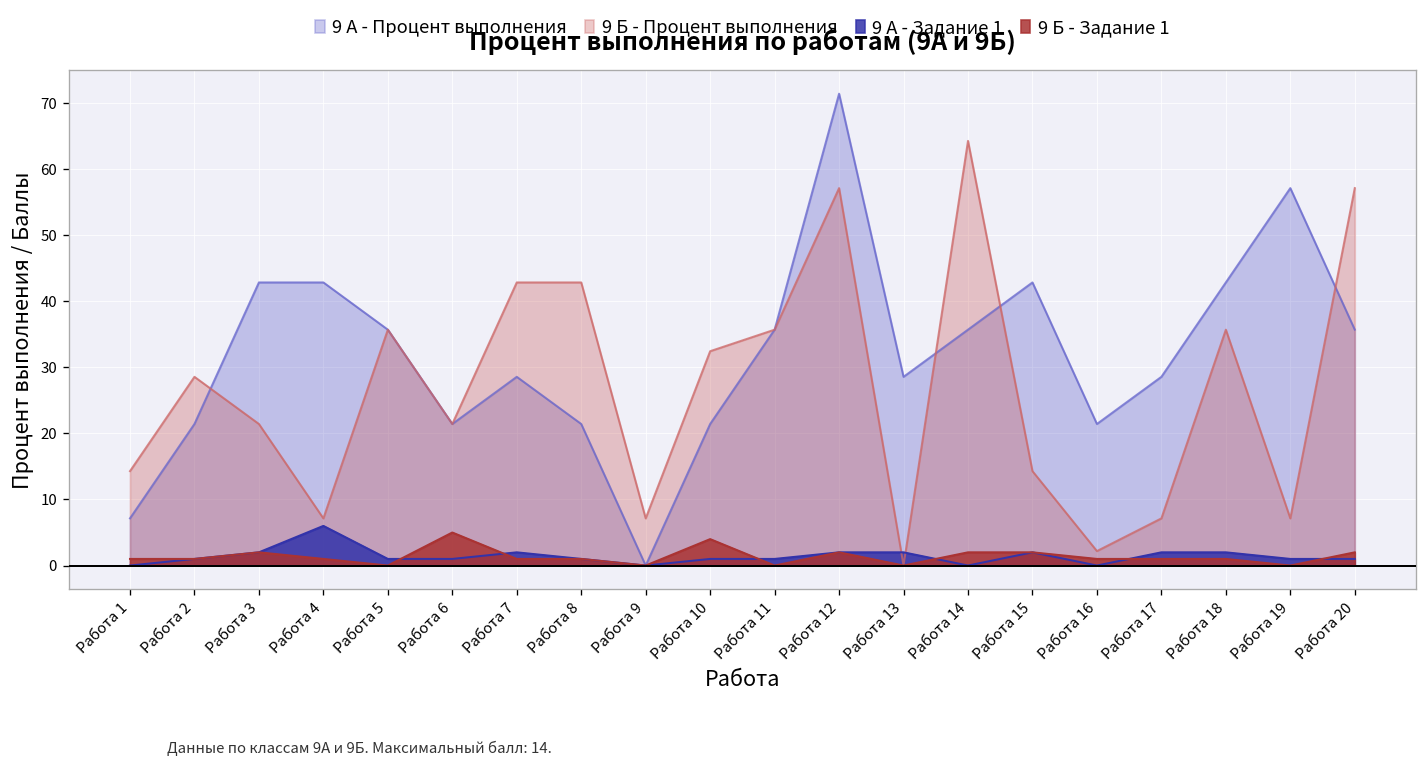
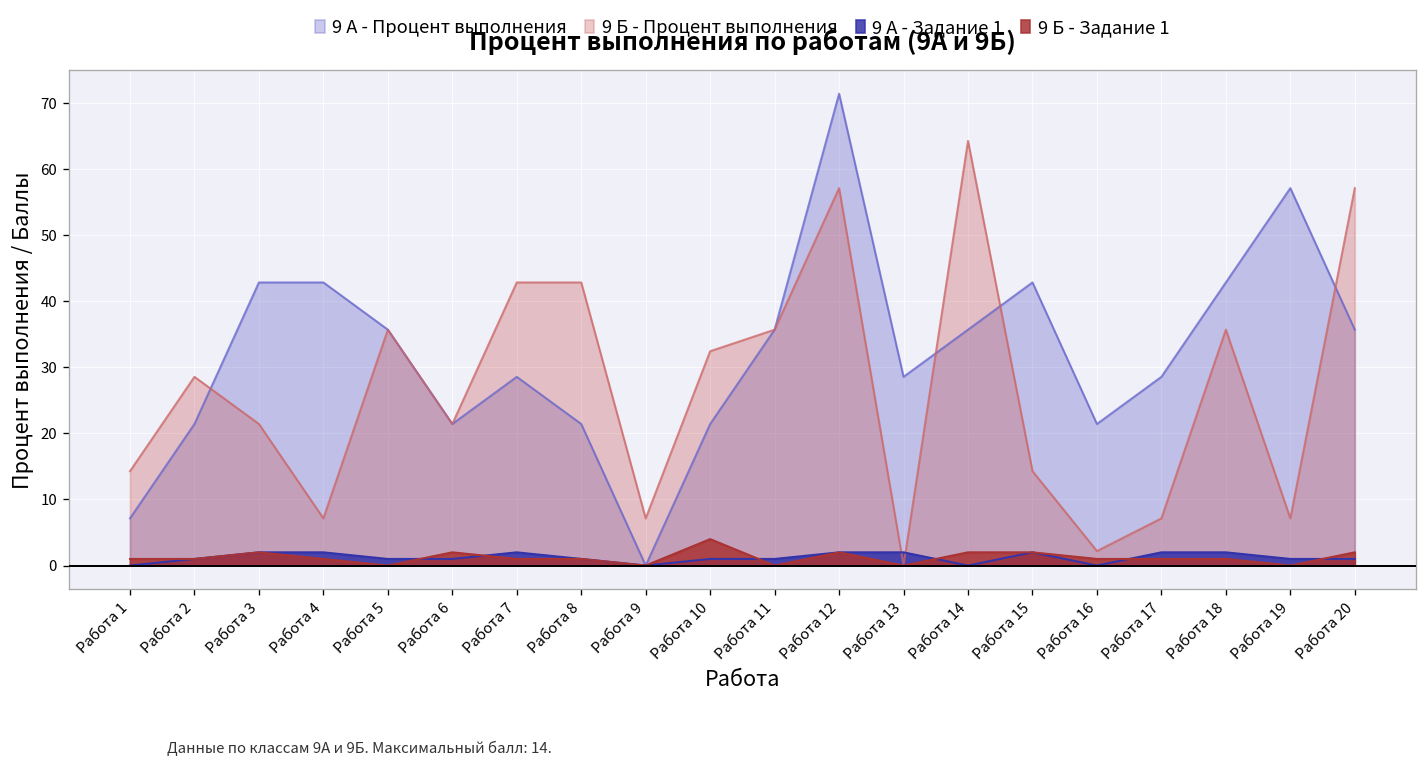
9 А - Задание 1, Работа 4: 6 -> 2
9 Б - Задание 1, Работа 6: 5 -> 2
